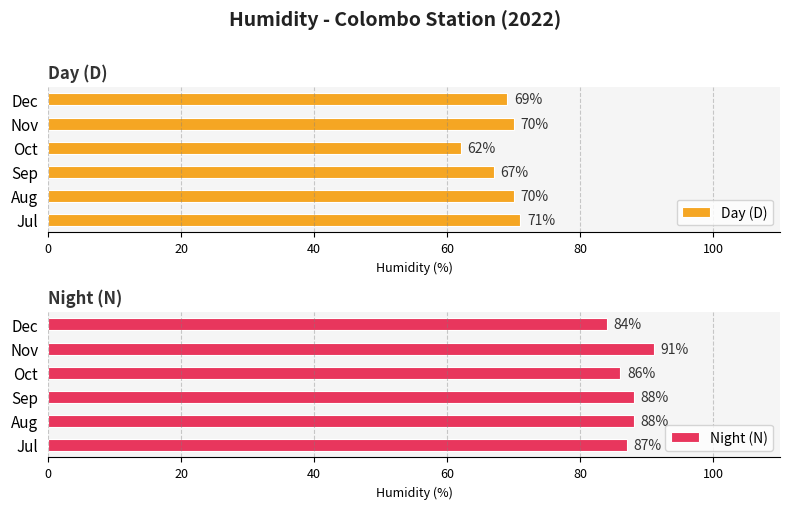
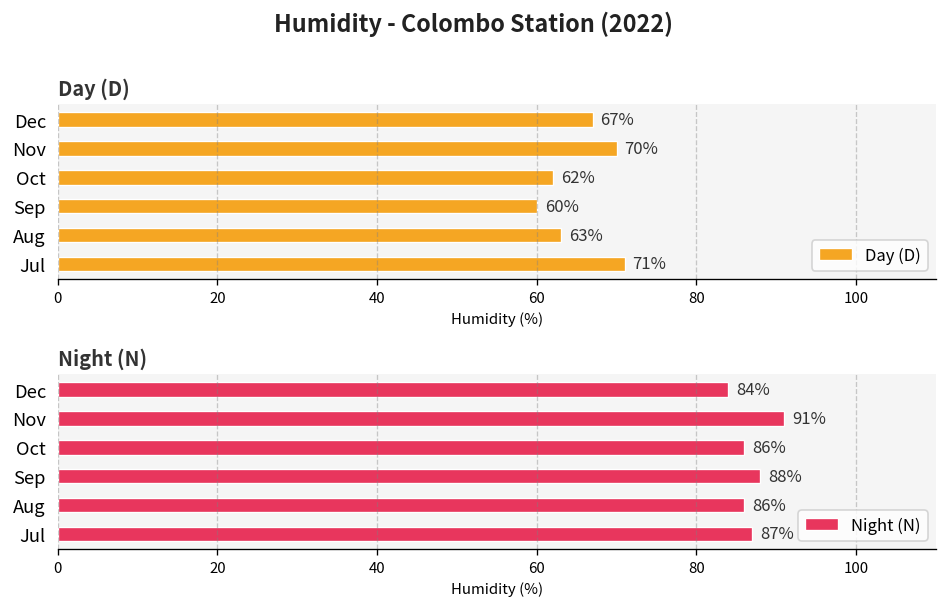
Day (D), Dec: 69% -> 67%
Day (D), Sep: 67% -> 60%
Day (D), Aug: 70% -> 63%
Night (N), Aug: 88% -> 86%
